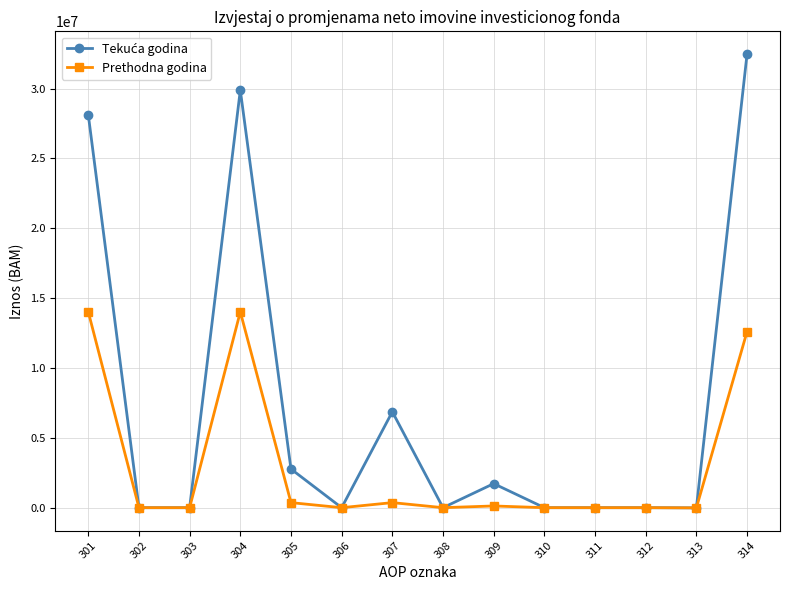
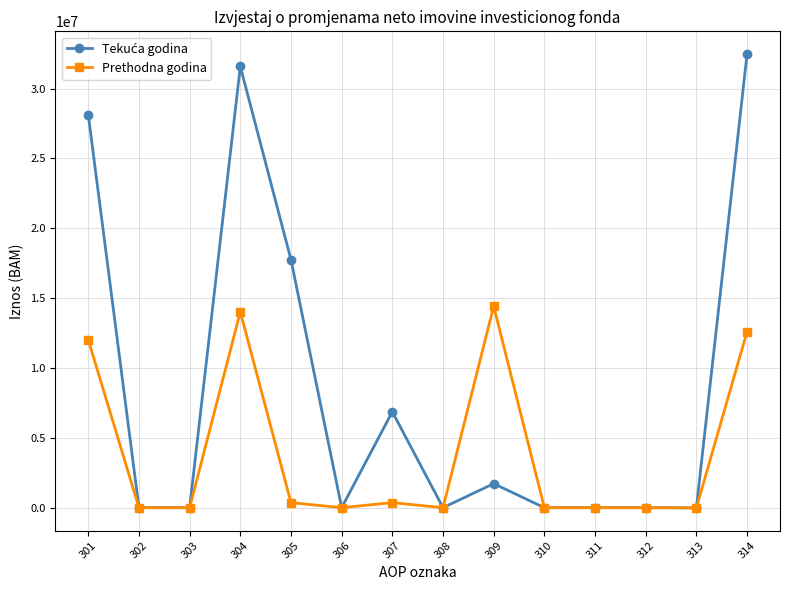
Prethodna godina, 301: 14000000 -> 12000000
Tekuća godina, 304: 29900000 -> 31600000
Tekuća godina, 305: 2800000 -> 17800000
Prethodna godina, 309: 100000 -> 14400000
